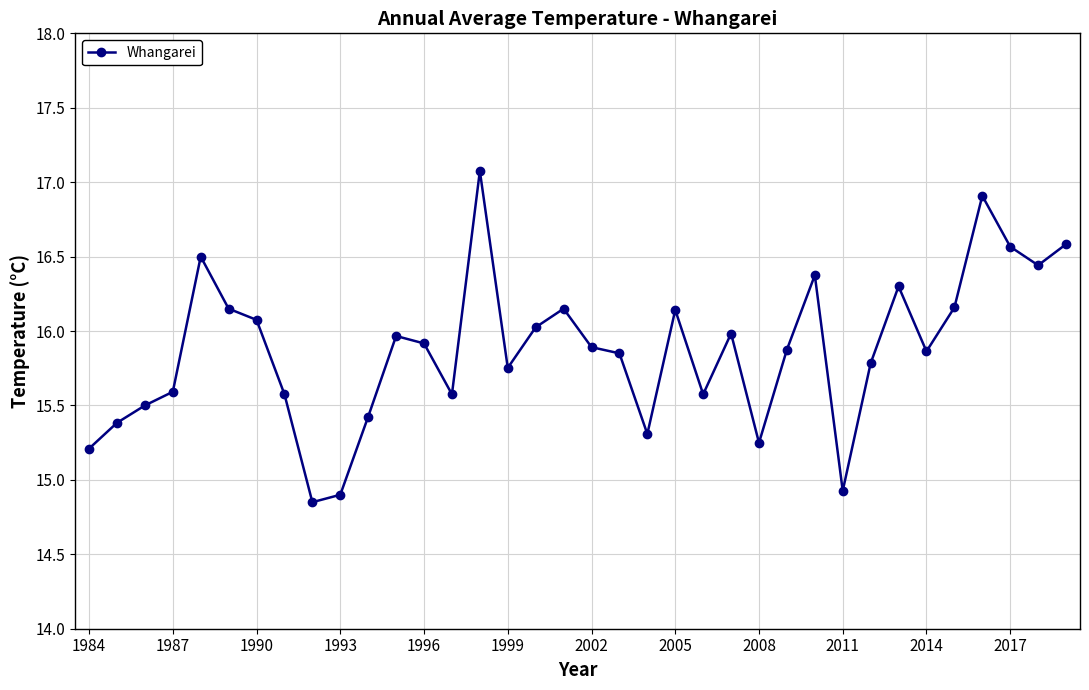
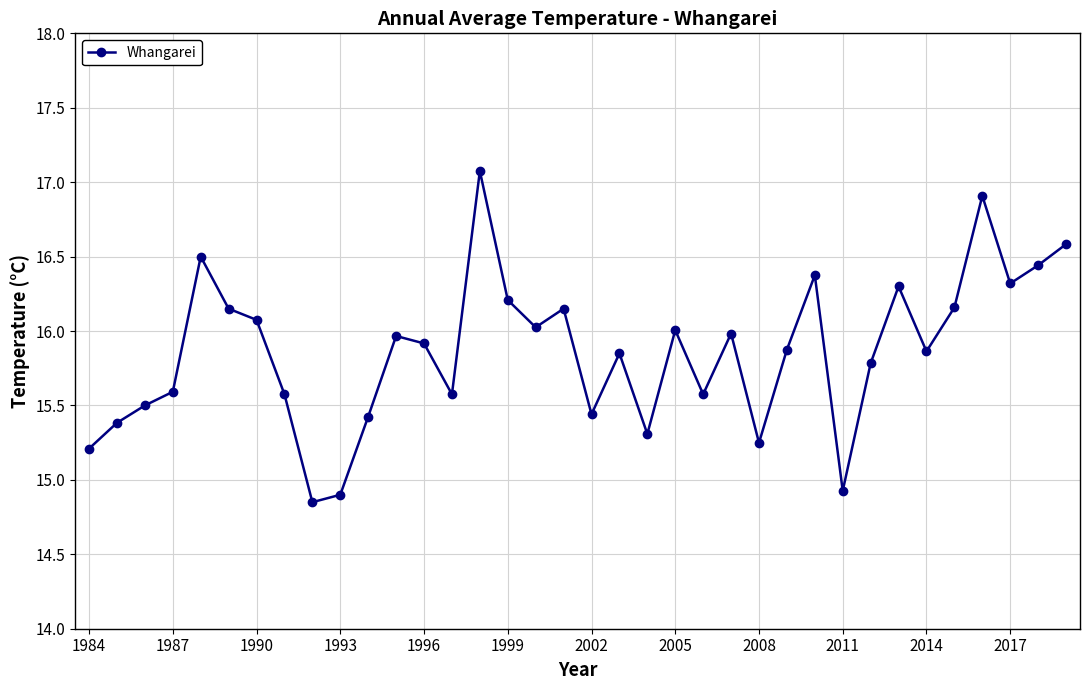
1999: 15.75 -> 16.21
2002: 15.89 -> 15.44
2005: 16.14 -> 16.01
2017: 16.57 -> 16.32
